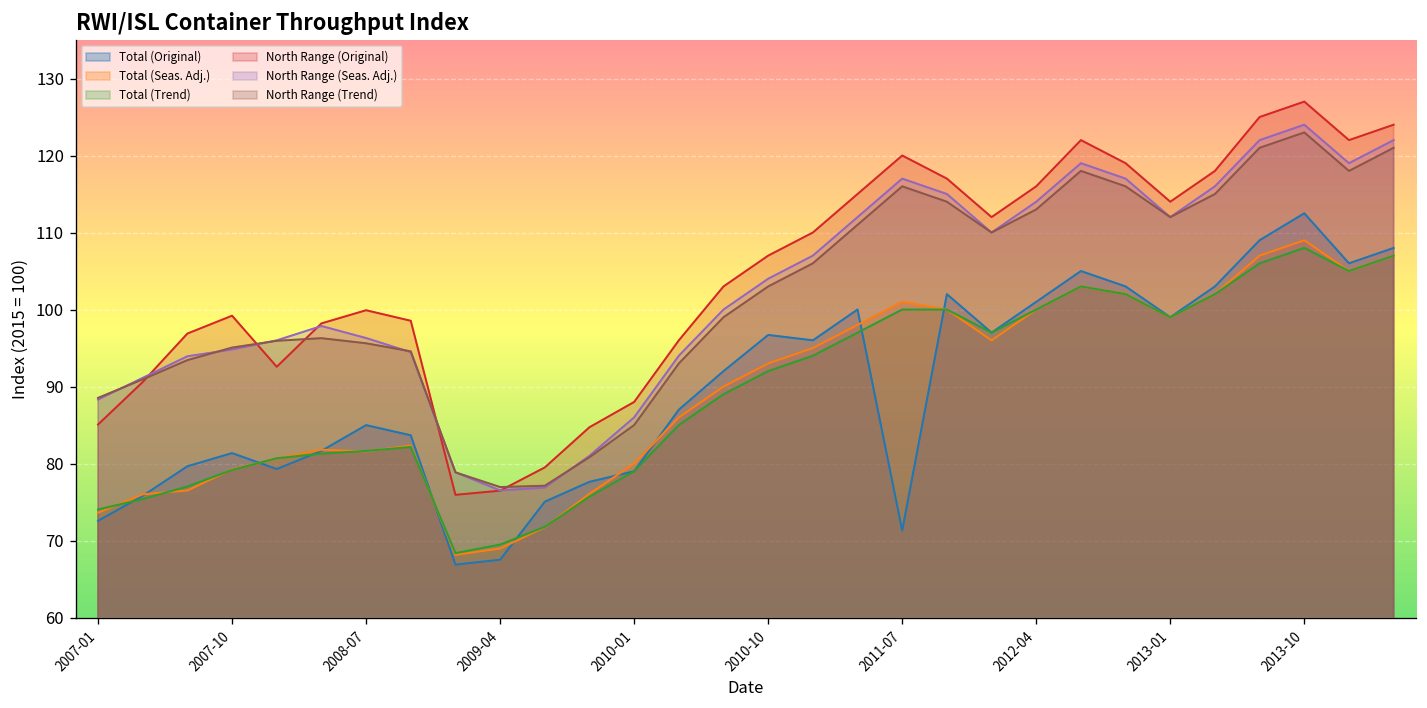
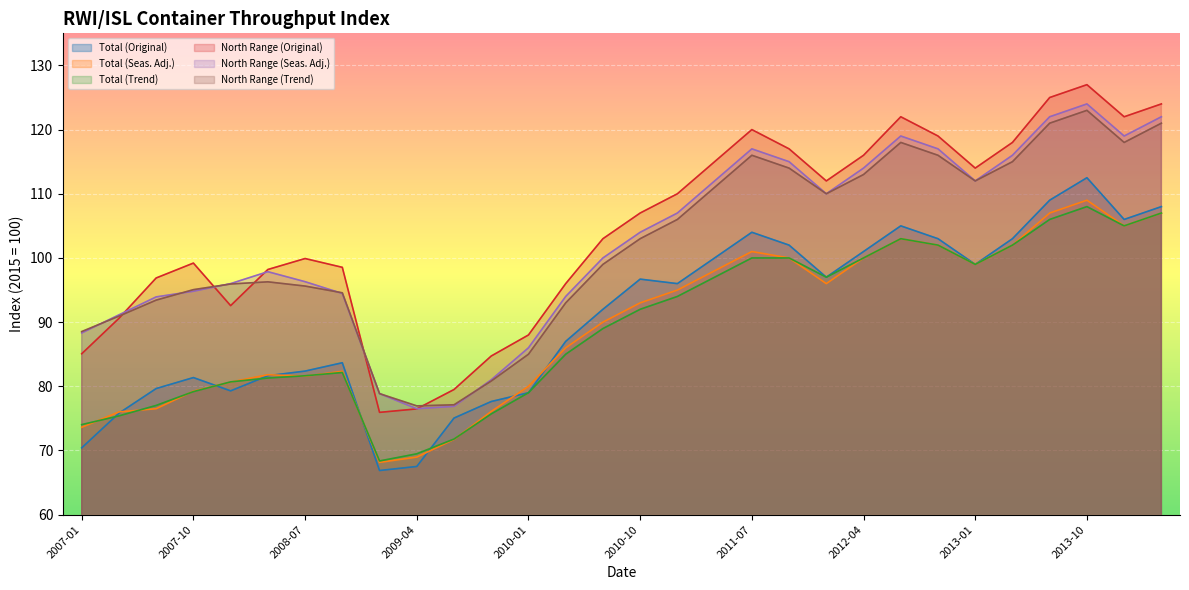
Total (Original), 2007-01: 73 -> 70
Total (Original), 2008-07: 85 -> 82
Total (Original), 2011-07: 71 -> 104
